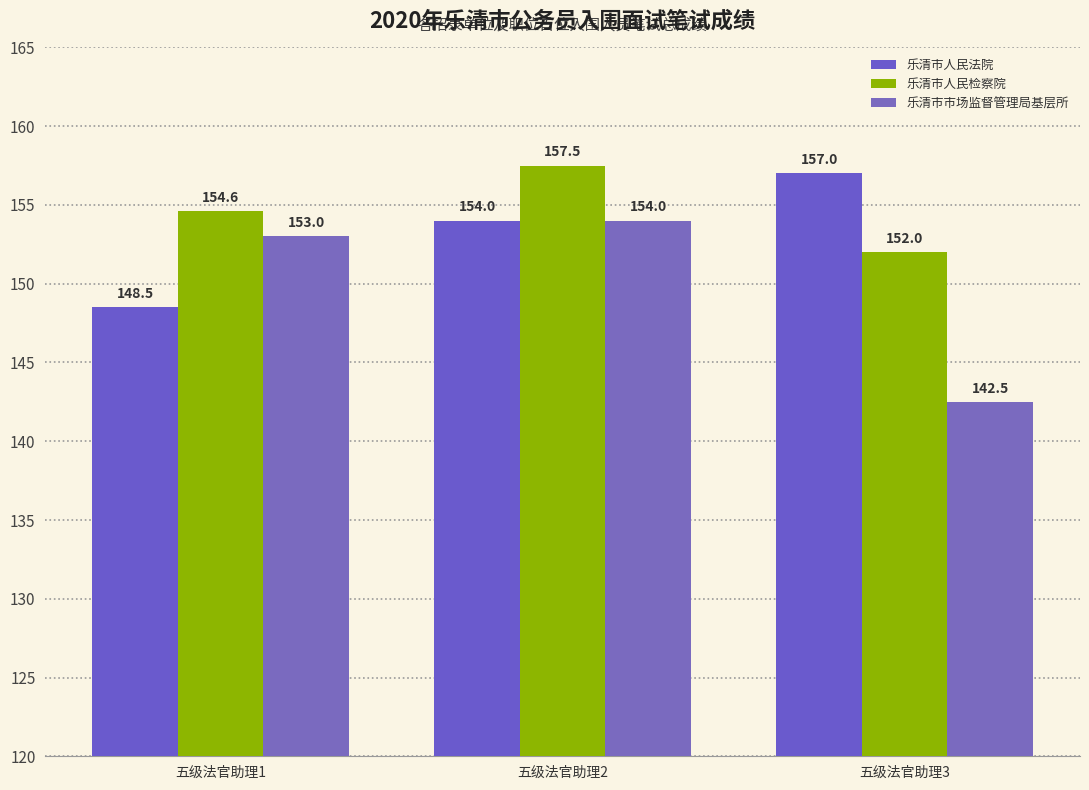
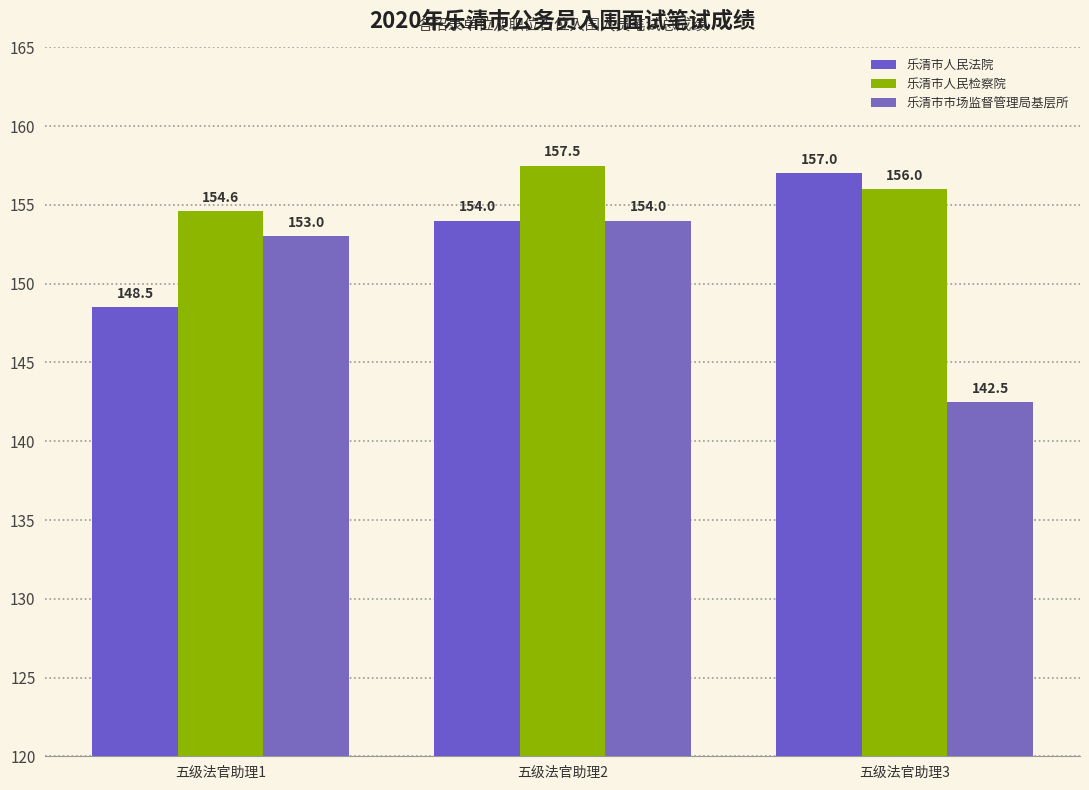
乐清市人民检察院, 五级法官助理3: 152.0 -> 156.0
